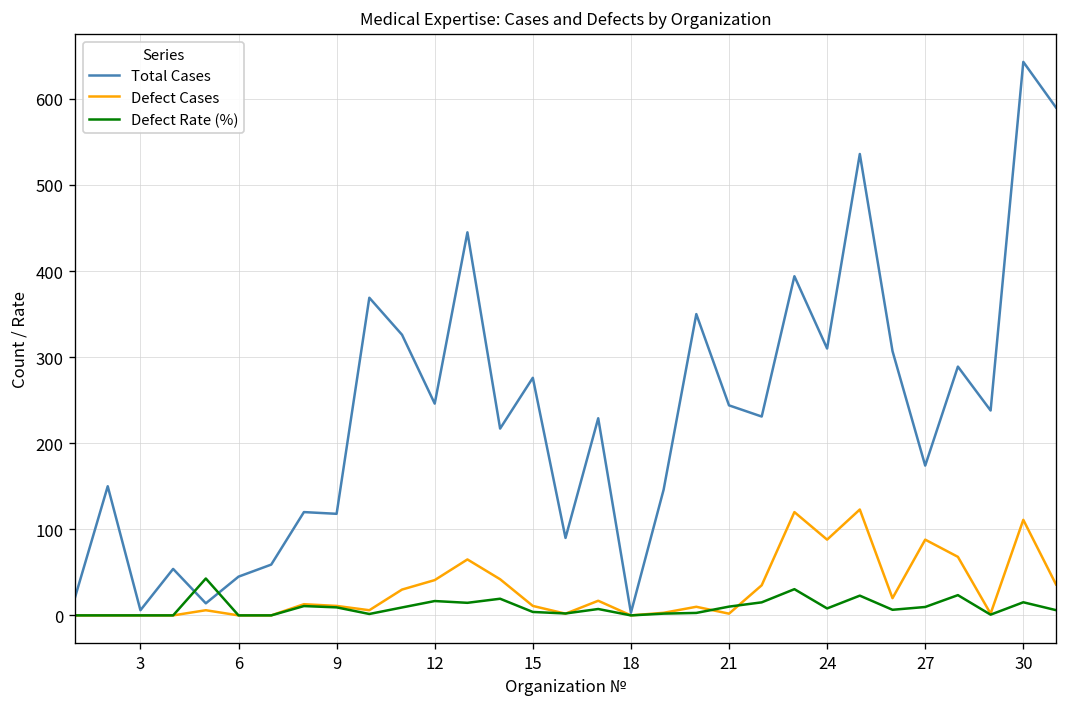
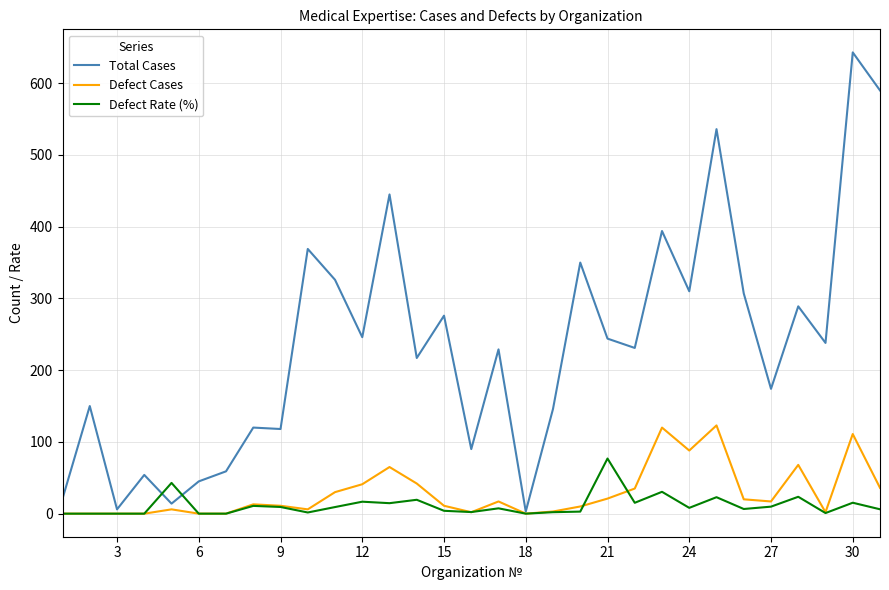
Defect Cases, 21: 0 -> 20
Defect Rate (%), 21: 10 -> 80
Defect Cases, 27: 90 -> 20
